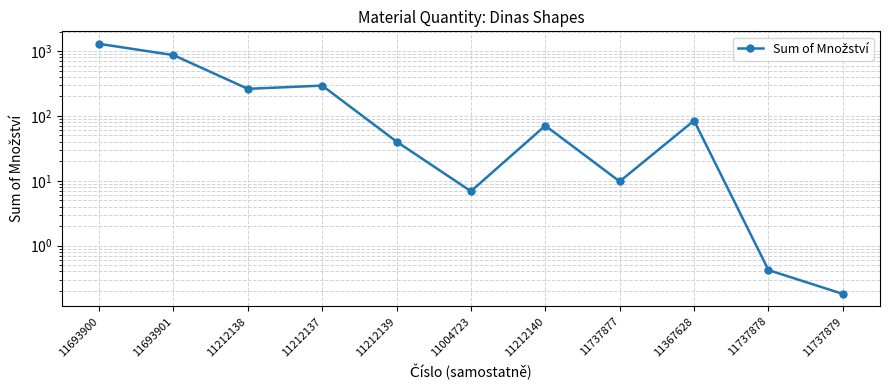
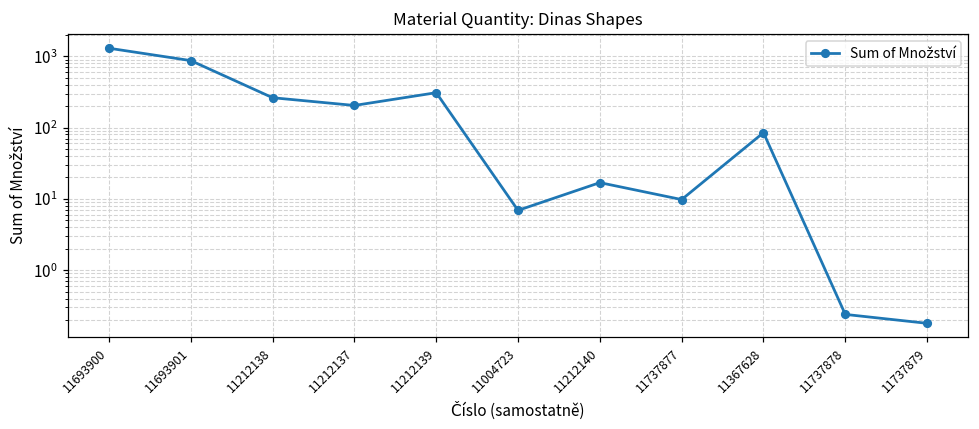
11212137: 300 -> 200
11212139: 40 -> 300
11212140: 70 -> 17
11737878: 0.4 -> 0.24
